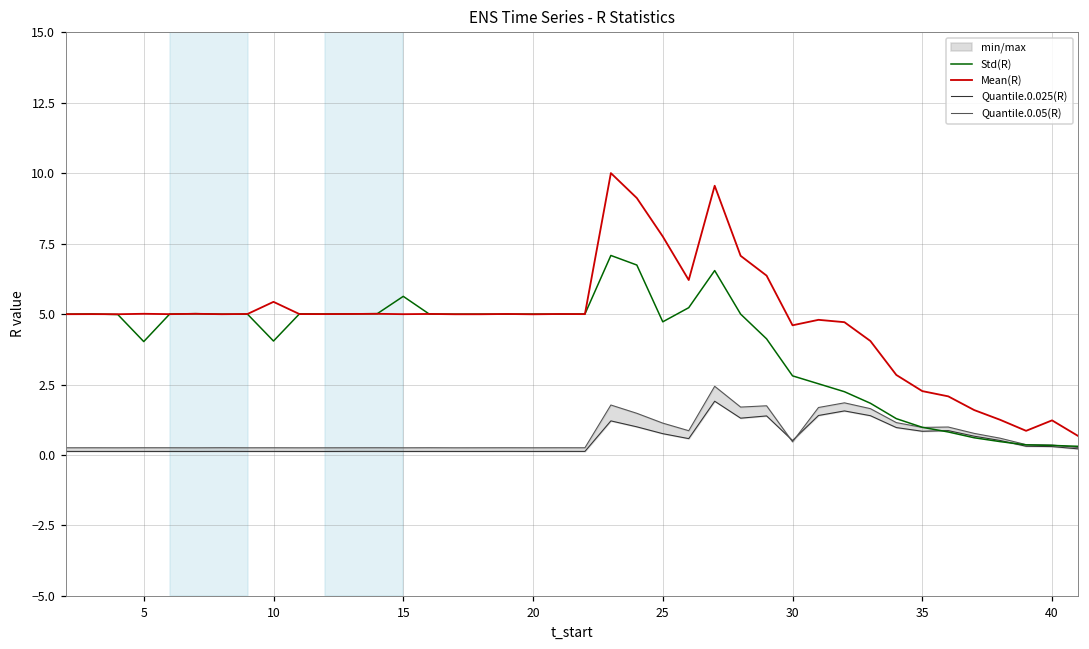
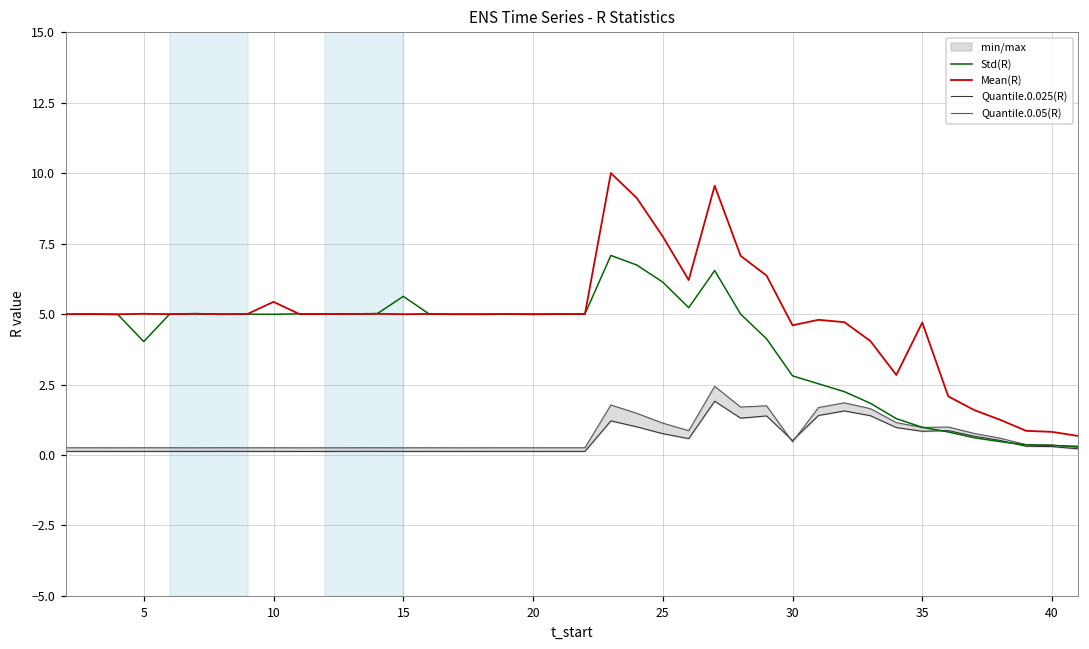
Std(R), 10: 4.0 -> 5.0
Std(R), 25: 4.7 -> 6.1
Mean(R), 35: 2.3 -> 4.7
Mean(R), 40: 1.2 -> 0.8
